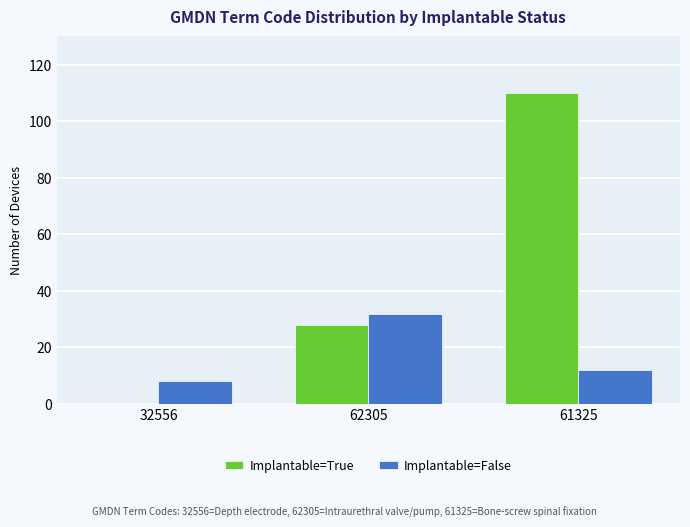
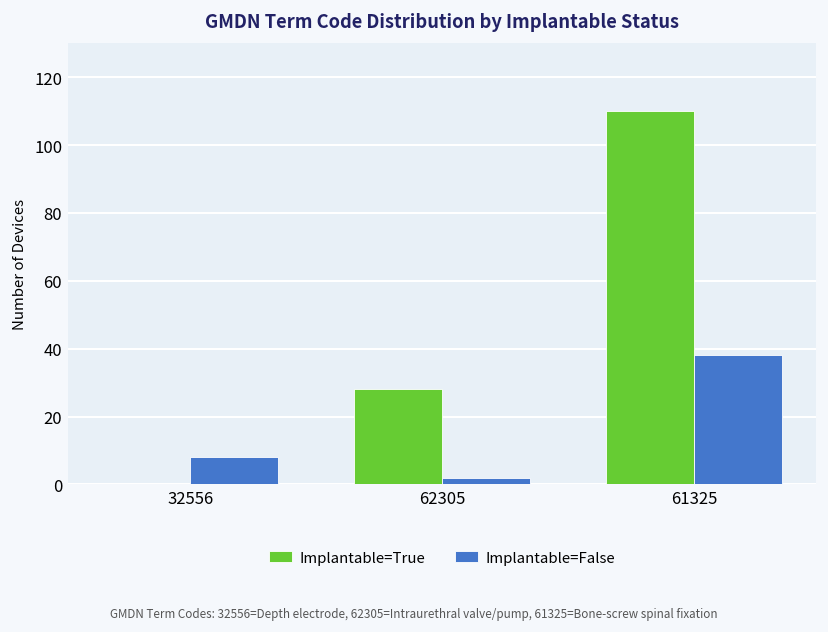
Implantable=False, 62305: 32 -> 2
Implantable=False, 61325: 12 -> 38
